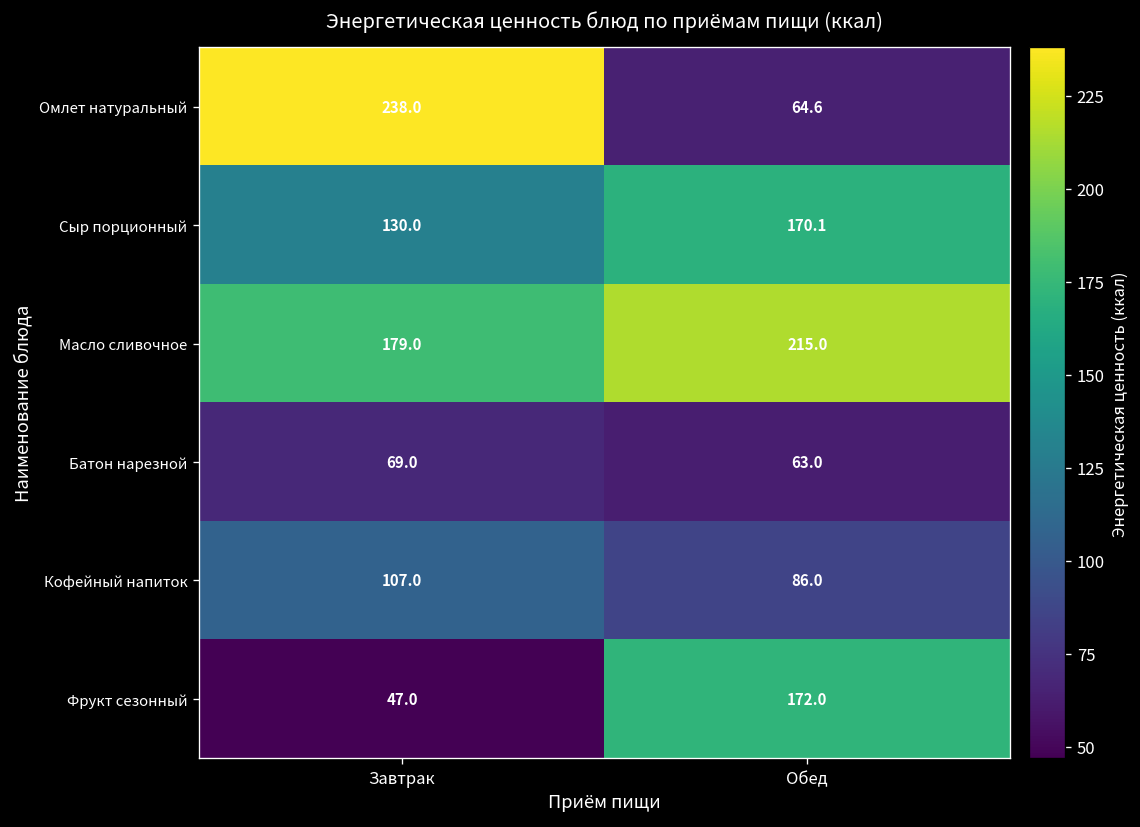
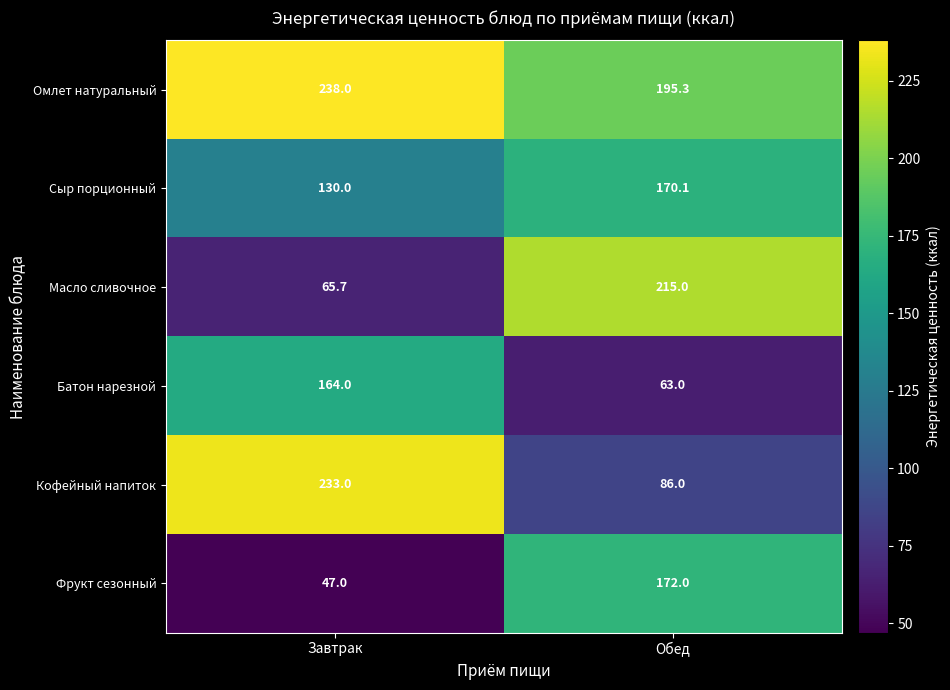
Омлет натуральный, Обед: 64.6 -> 195.3
Масло сливочное, Завтрак: 179.0 -> 65.7
Батон нарезной, Завтрак: 69.0 -> 164.0
Кофейный напиток, Завтрак: 107.0 -> 233.0
